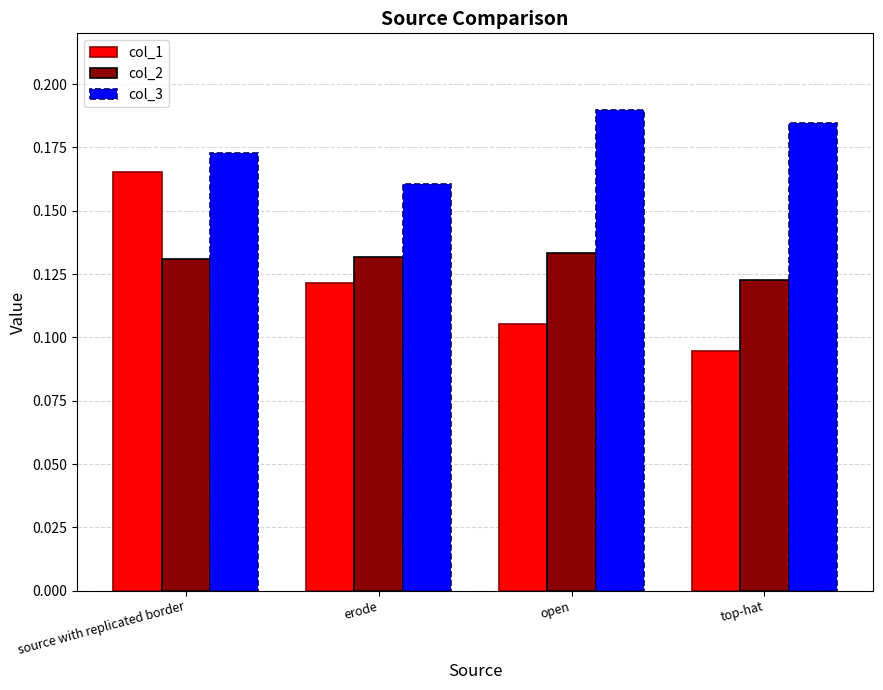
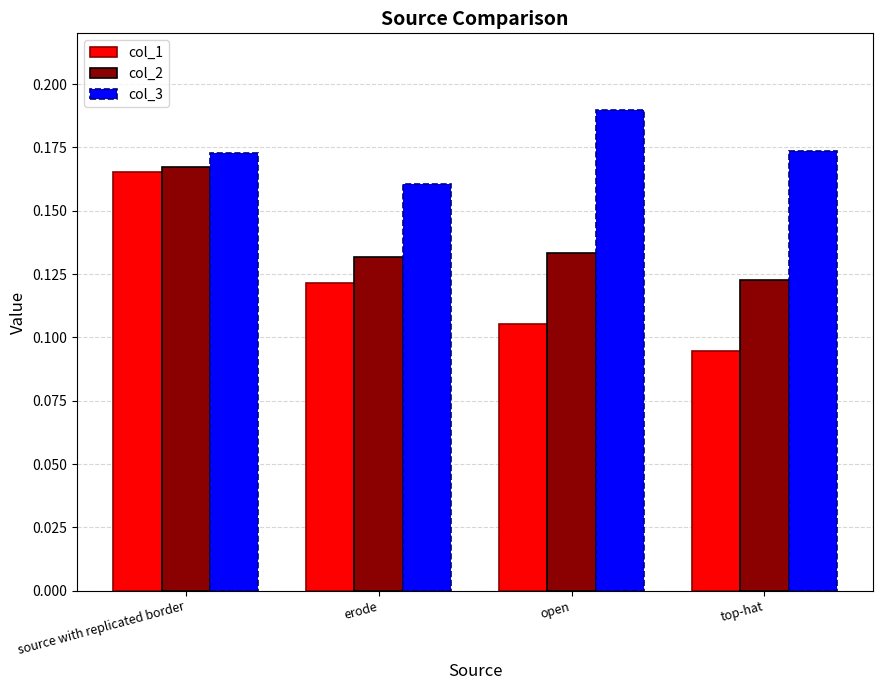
col_2, source with replicated border: 0.131 -> 0.167
col_3, top-hat: 0.185 -> 0.174
